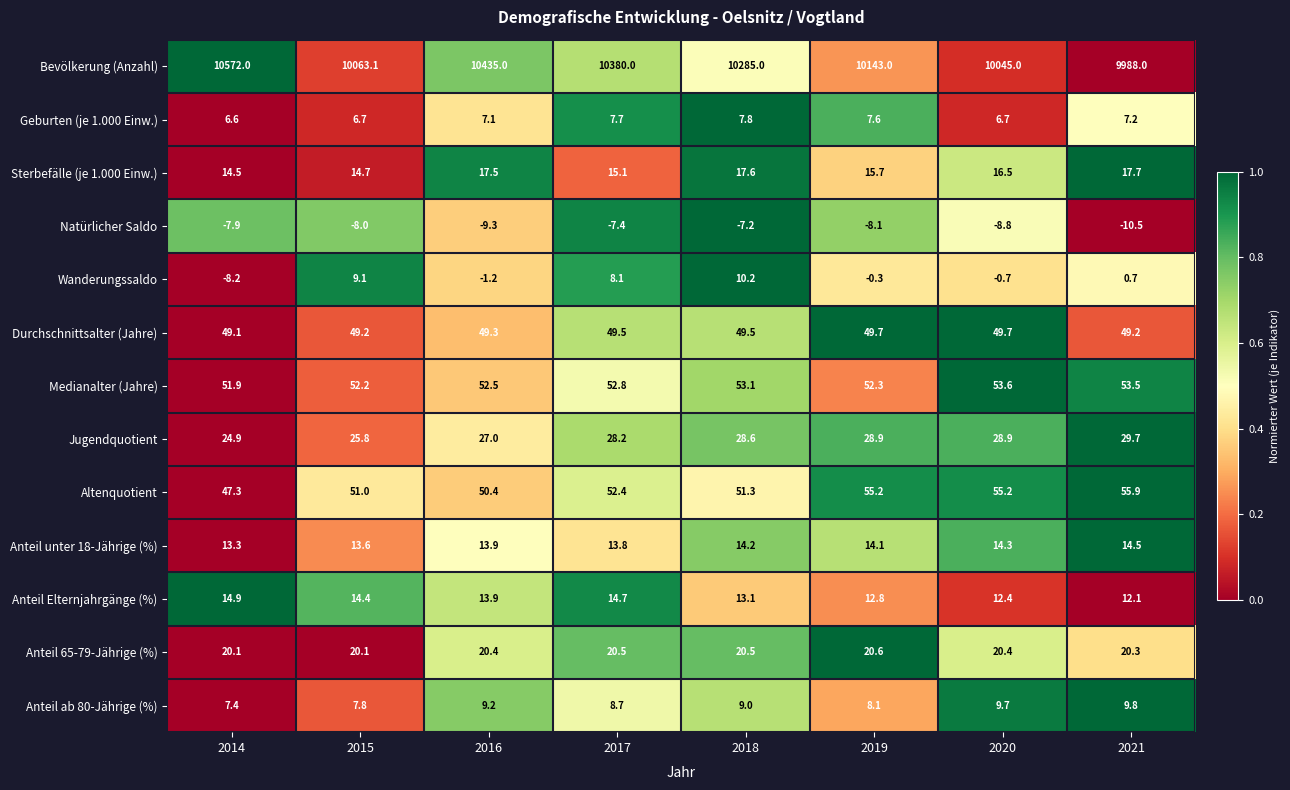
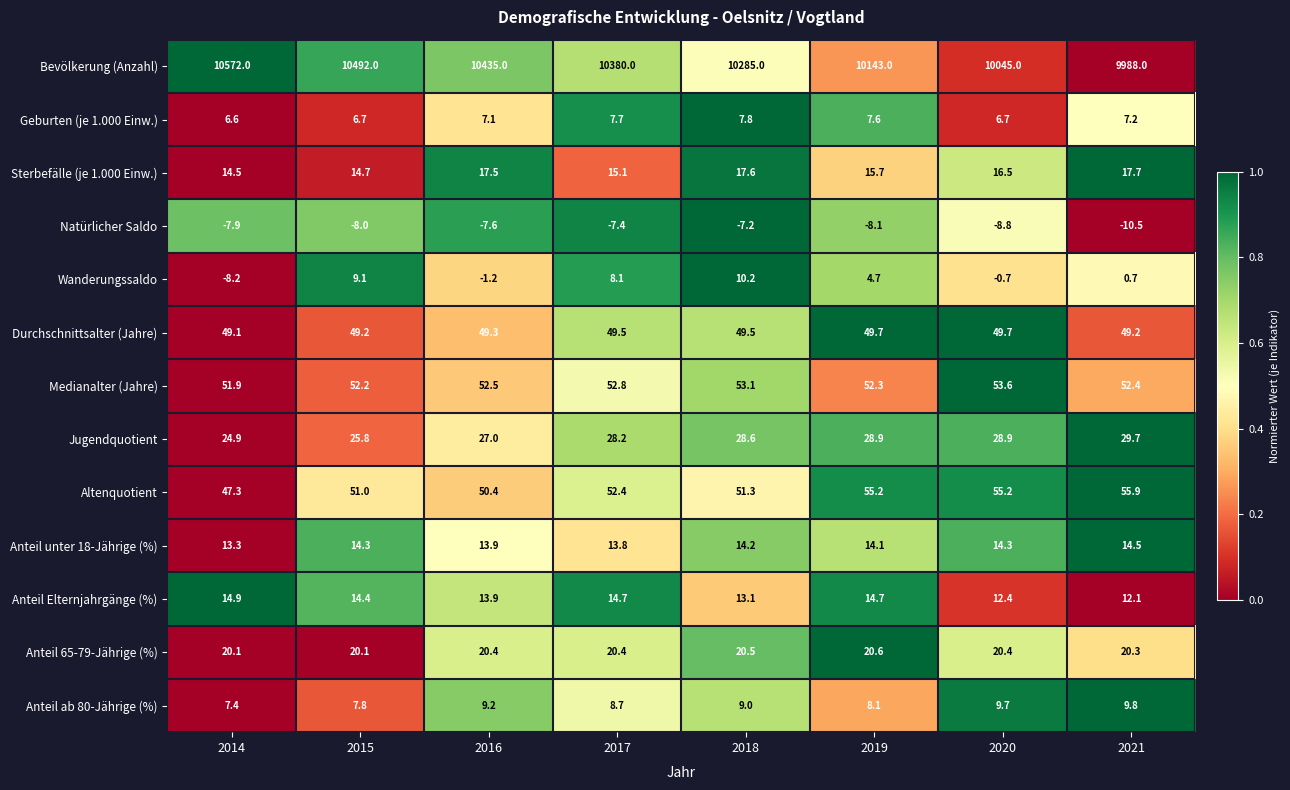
Bevölkerung (Anzahl), 2015: 10063.1 -> 10492.0
Natürlicher Saldo, 2016: -9.3 -> -7.6
Wanderungssaldo, 2019: -0.3 -> 4.7
Medianalter (Jahre), 2021: 53.5 -> 52.4
Anteil unter 18-Jährige (%), 2015: 13.6 -> 14.3
Anteil Elternjahrgänge (%), 2019: 12.8 -> 14.7
Anteil 65-79-Jährige (%), 2017: 20.5 -> 20.4
